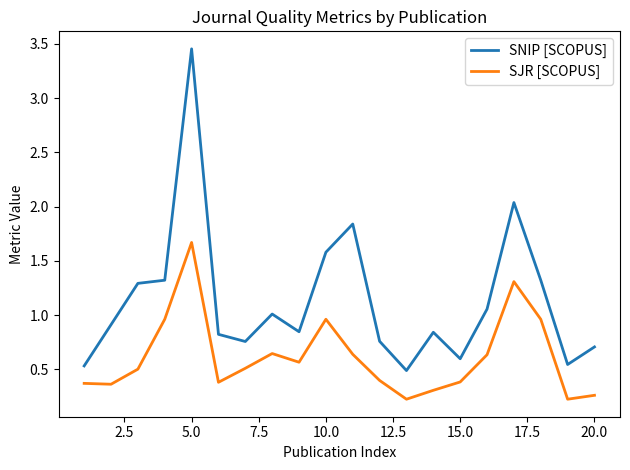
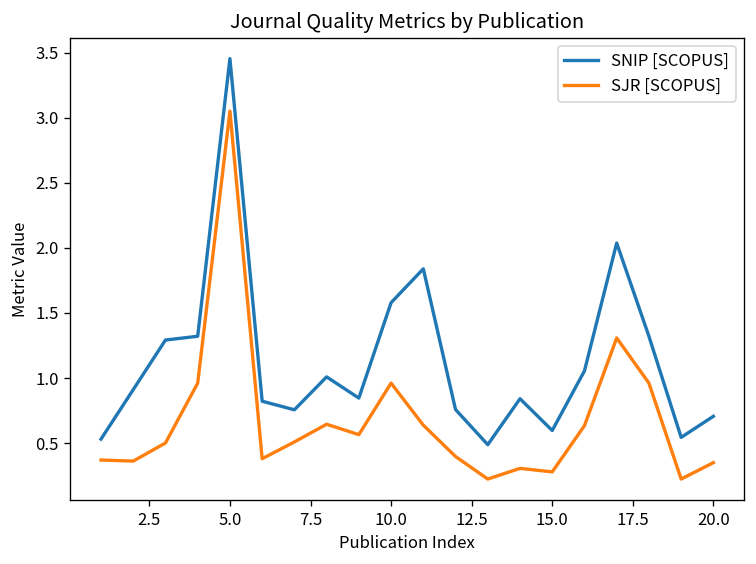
SJR [SCOPUS], 5.0: 1.67 -> 3.05
SJR [SCOPUS], 15.0: 0.38 -> 0.28
SJR [SCOPUS], 20.0: 0.26 -> 0.35
